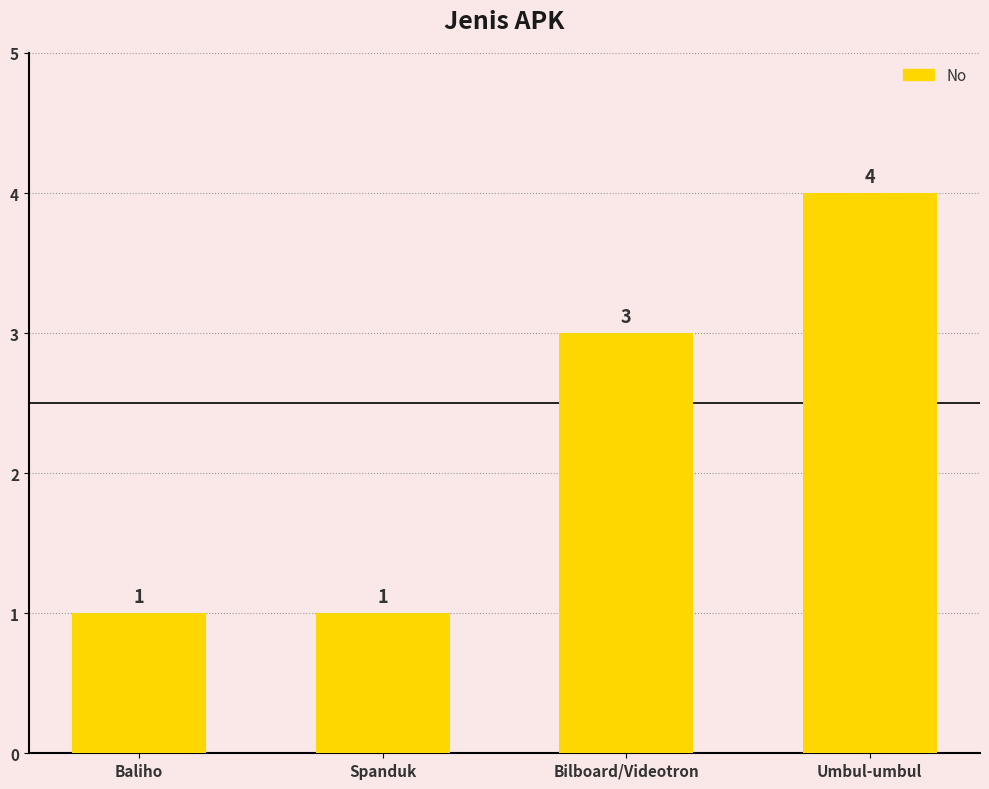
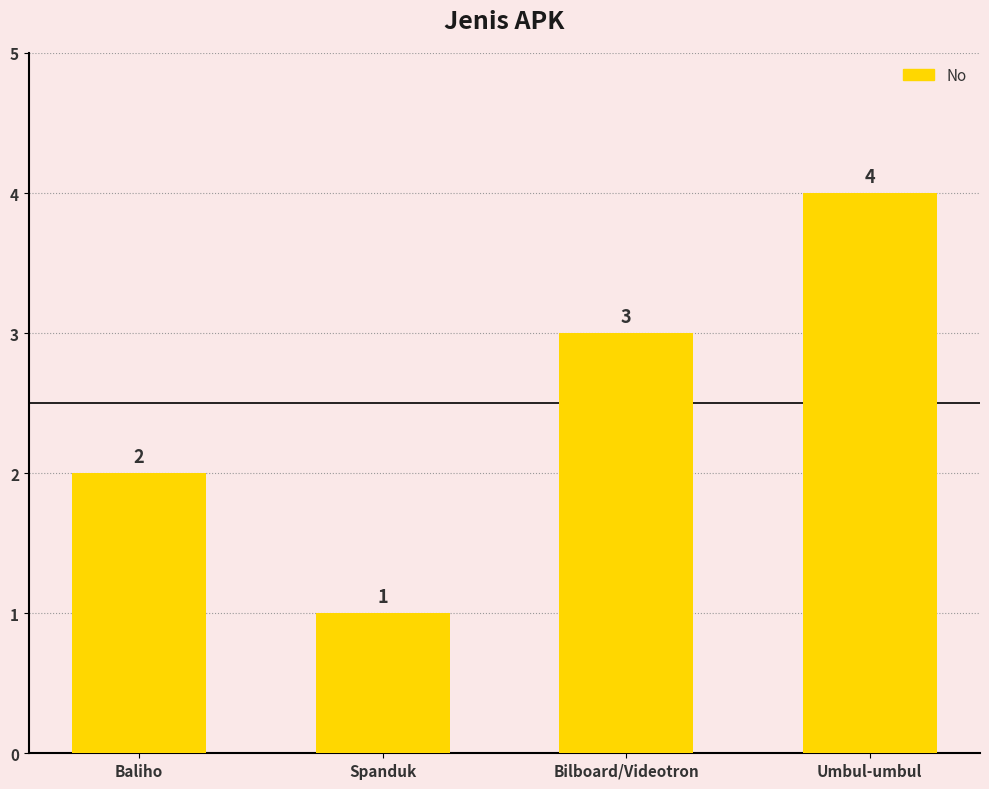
Baliho: 1 -> 2
